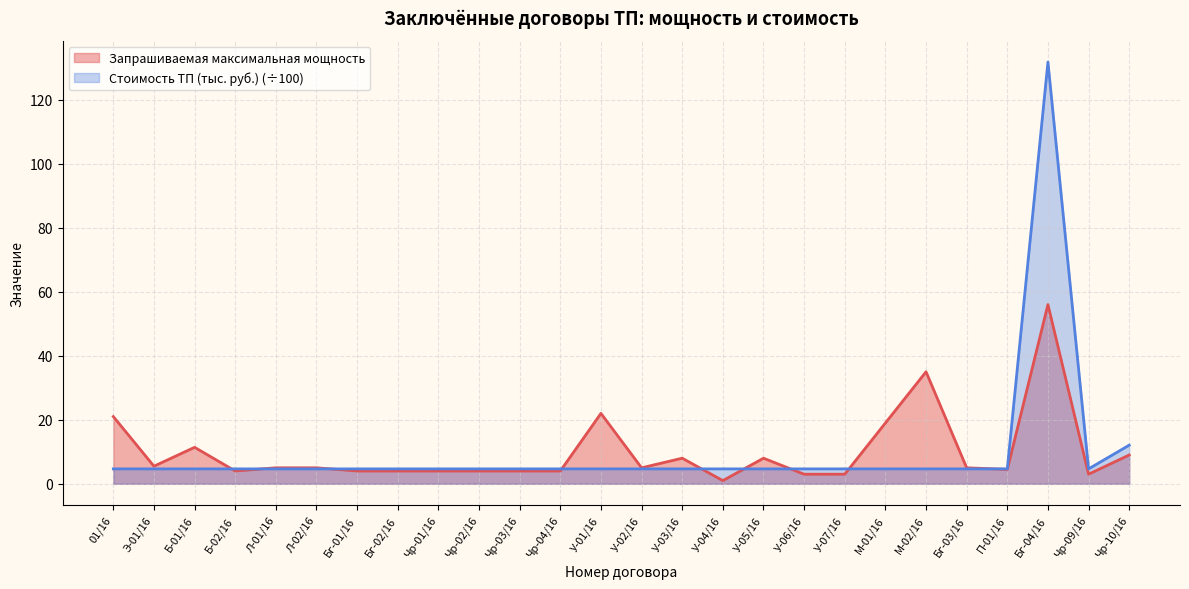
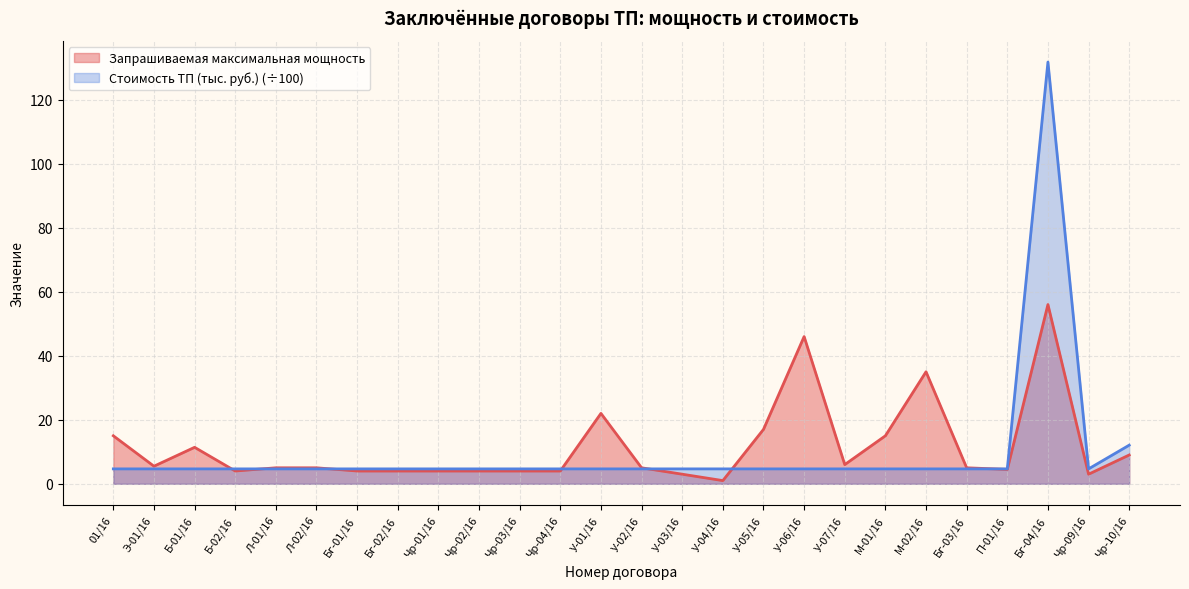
Запрашиваемая максимальная мощность, 01/16: 21 -> 15
Запрашиваемая максимальная мощность, У-03/16: 8 -> 3
Запрашиваемая максимальная мощность, У-05/16: 8 -> 17
Запрашиваемая максимальная мощность, У-06/16: 3 -> 46
Запрашиваемая максимальная мощность, У-07/16: 3 -> 6
Запрашиваемая максимальная мощность, М-01/16: 19 -> 15
